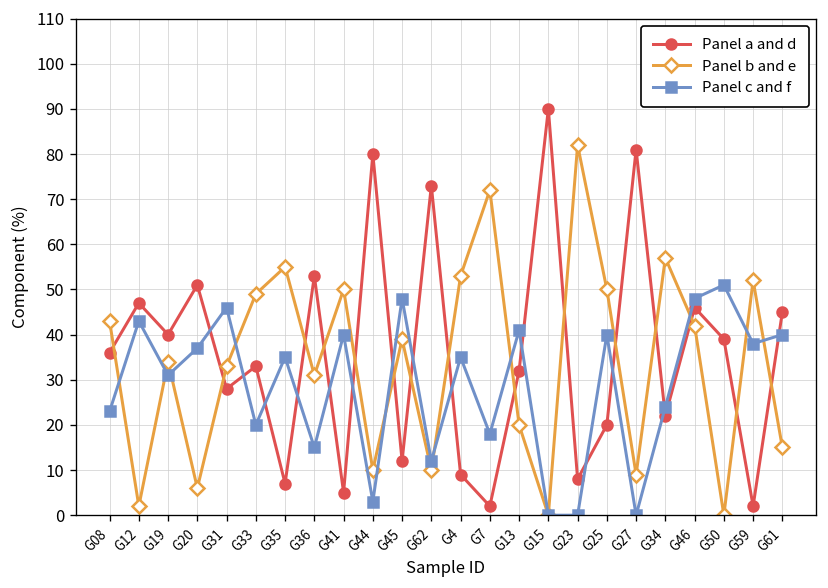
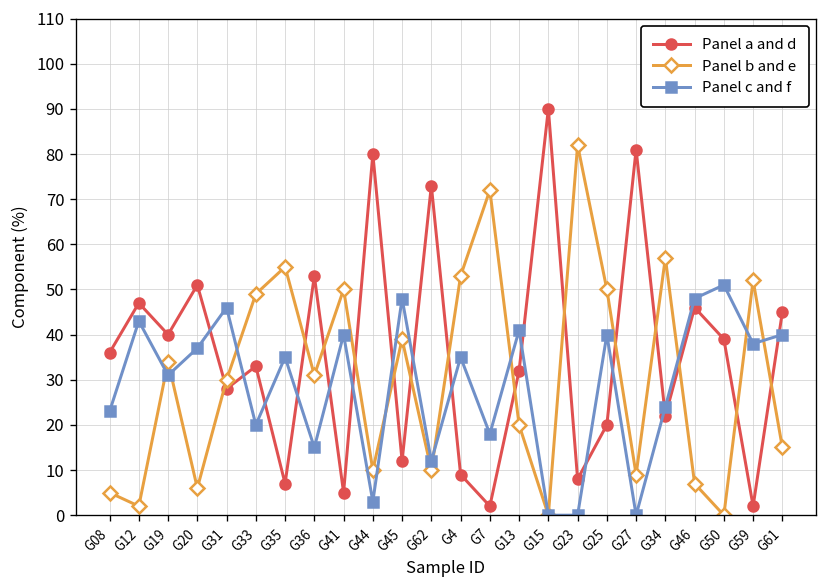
Panel b and e, G08: 43 -> 5
Panel b and e, G31: 33 -> 30
Panel b and e, G46: 42 -> 7
